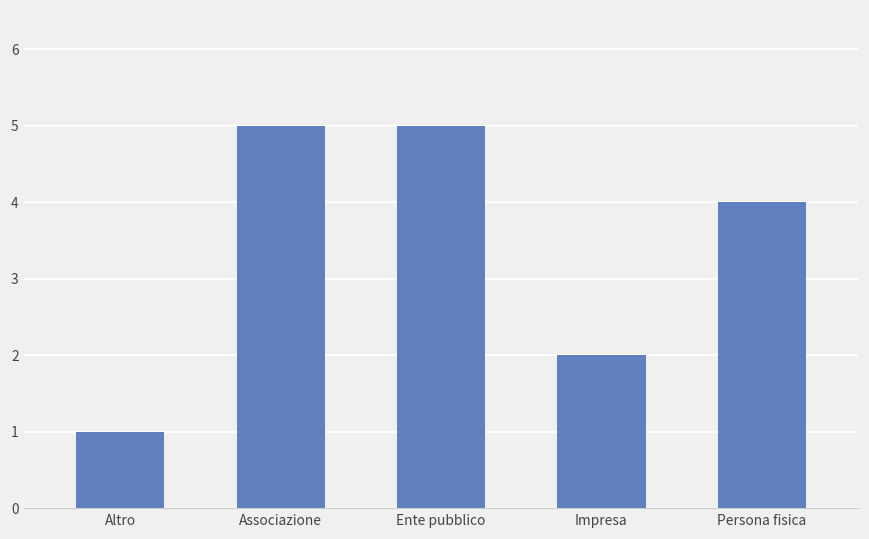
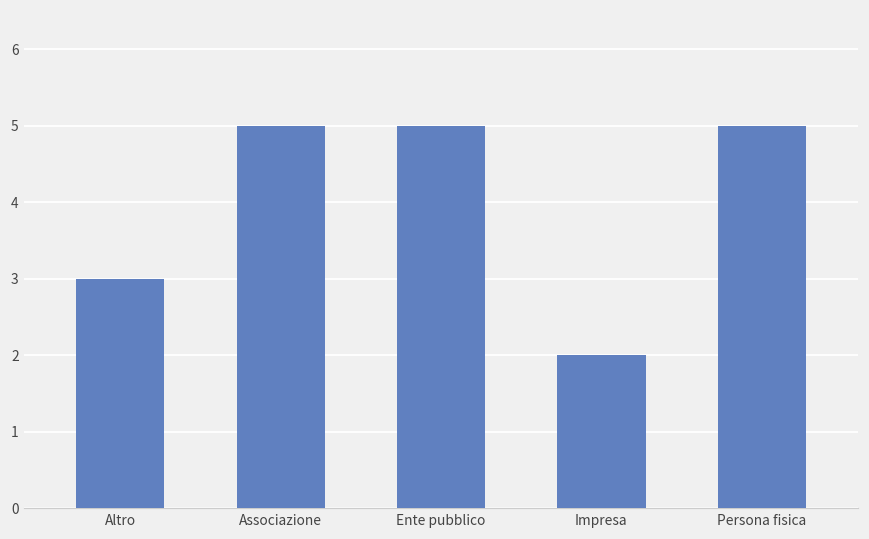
Altro: 1 -> 3
Persona fisica: 4 -> 5
